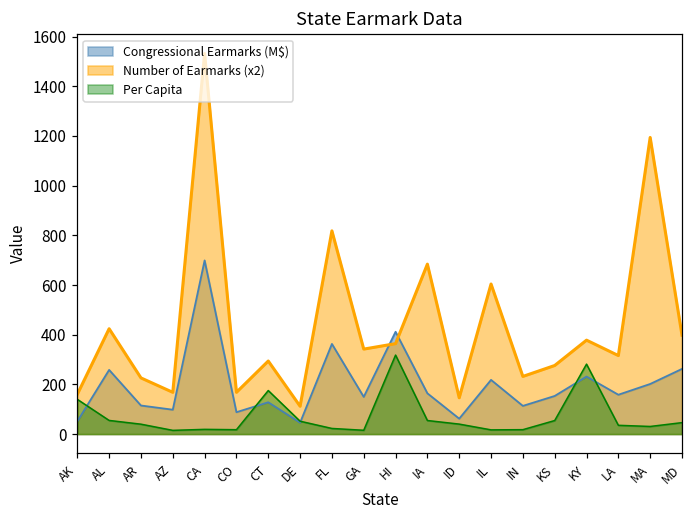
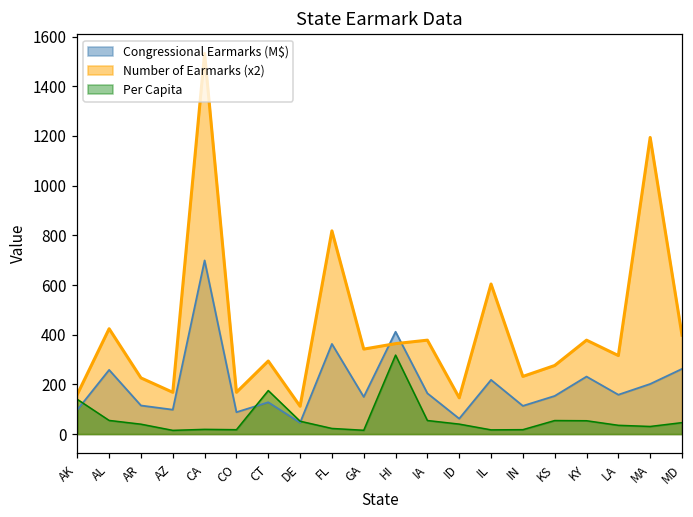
Congressional Earmarks (M$), AK: 50 -> 100
Number of Earmarks (x2), IA: 680 -> 380
Per Capita, KY: 280 -> 50
